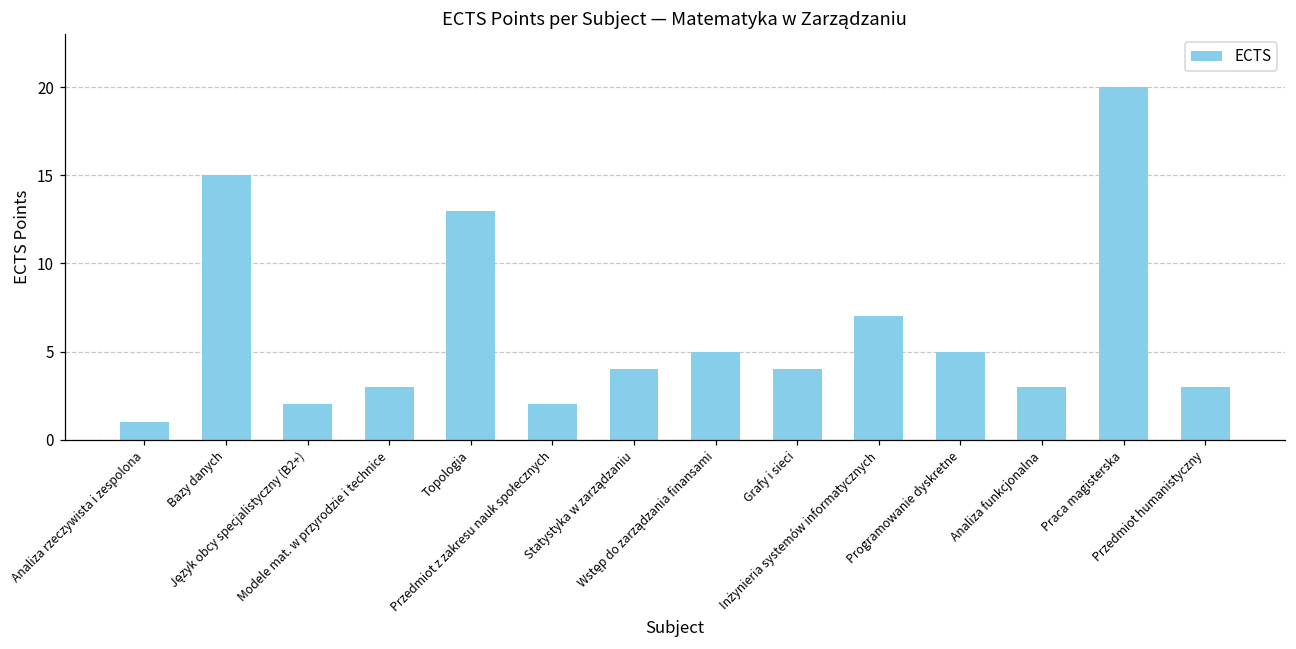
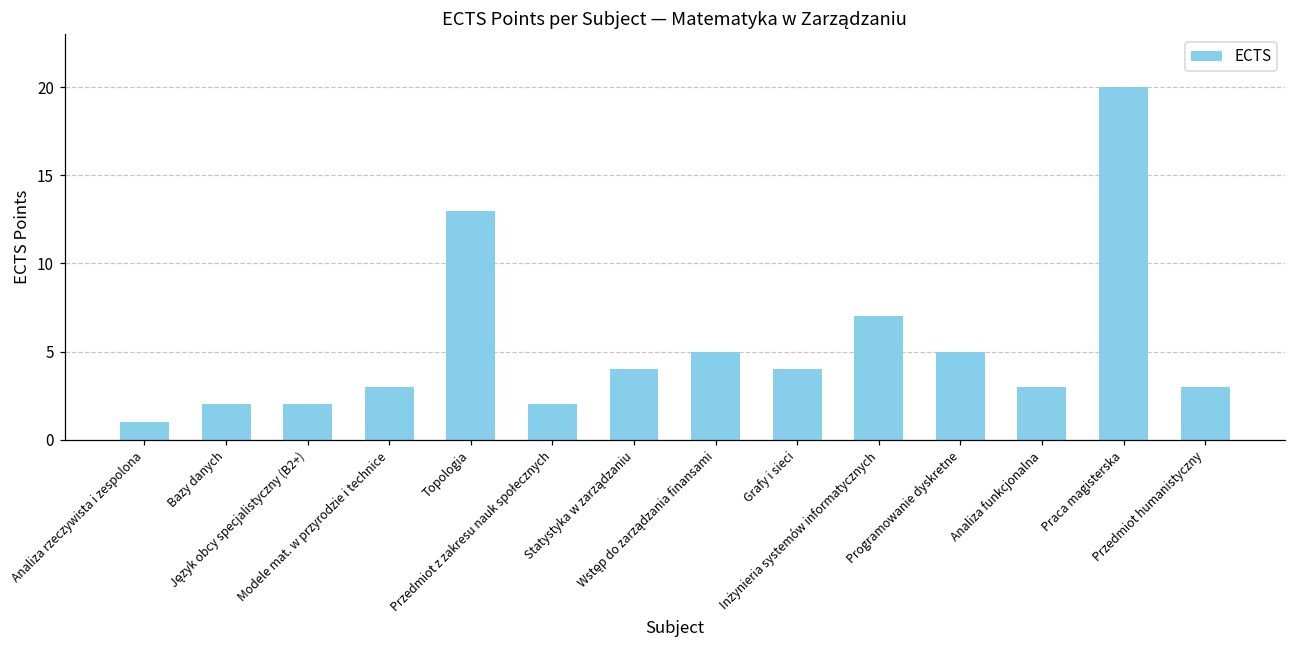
Bazy danych: 15 -> 2
